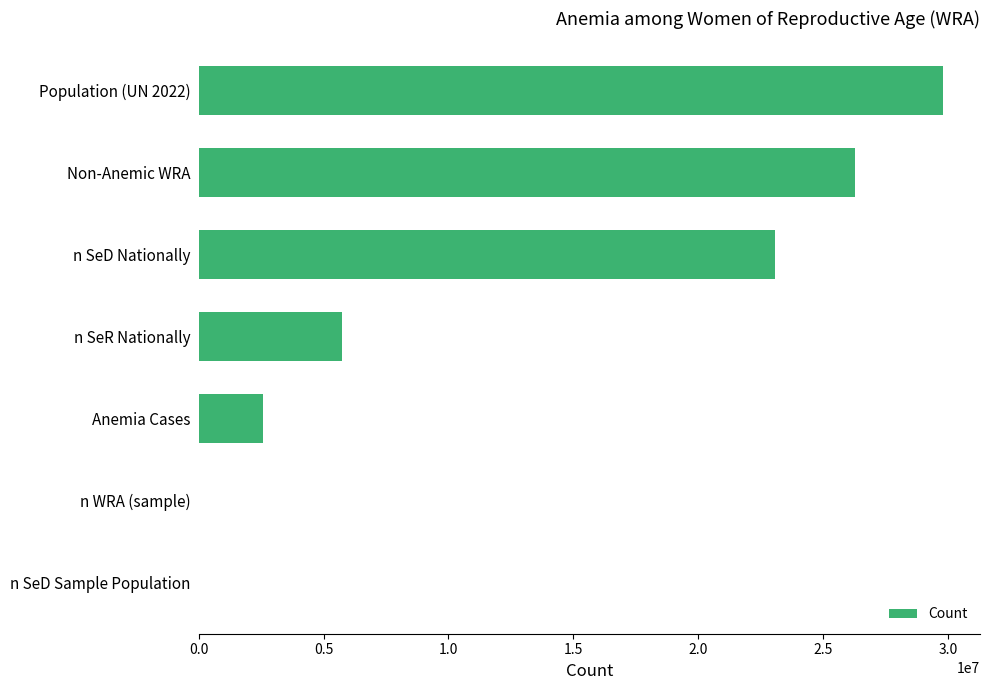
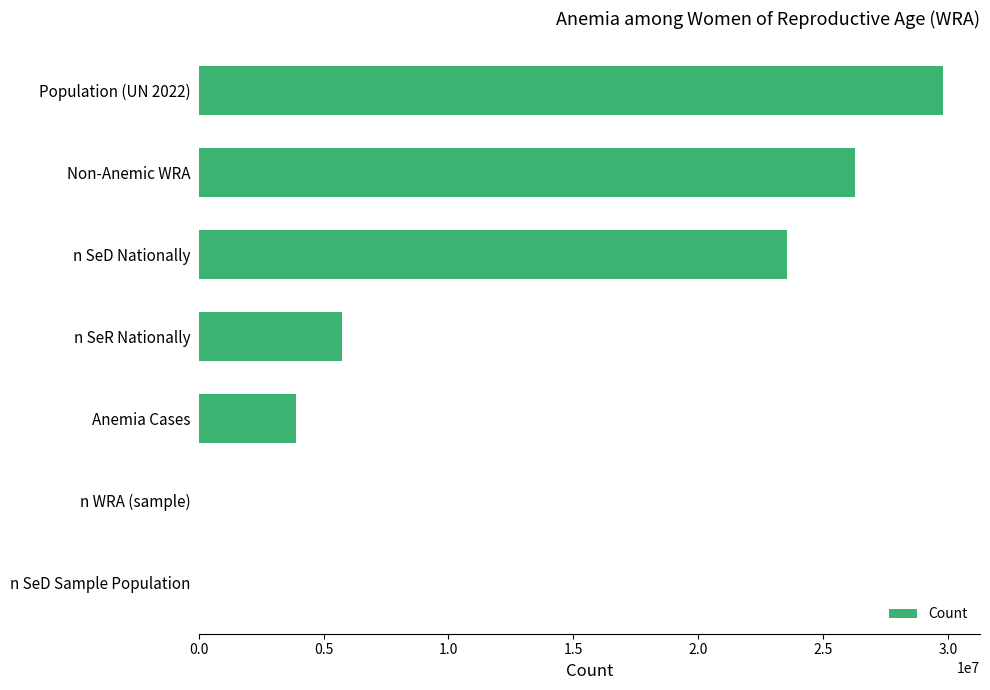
n SeD Nationally: 23100000 -> 23500000
Anemia Cases: 2600000 -> 3900000
